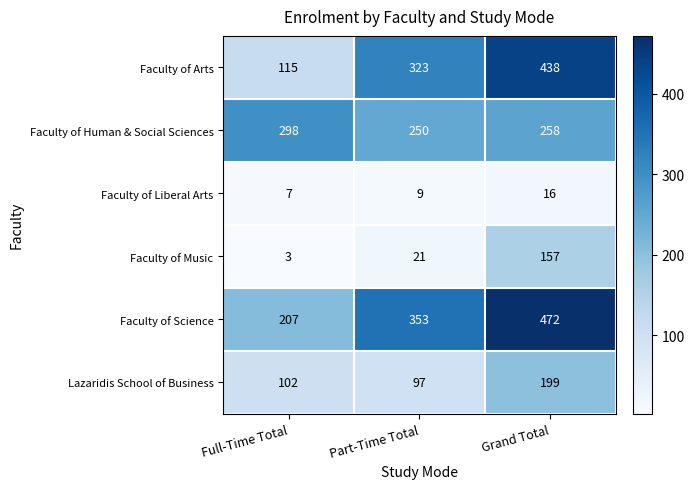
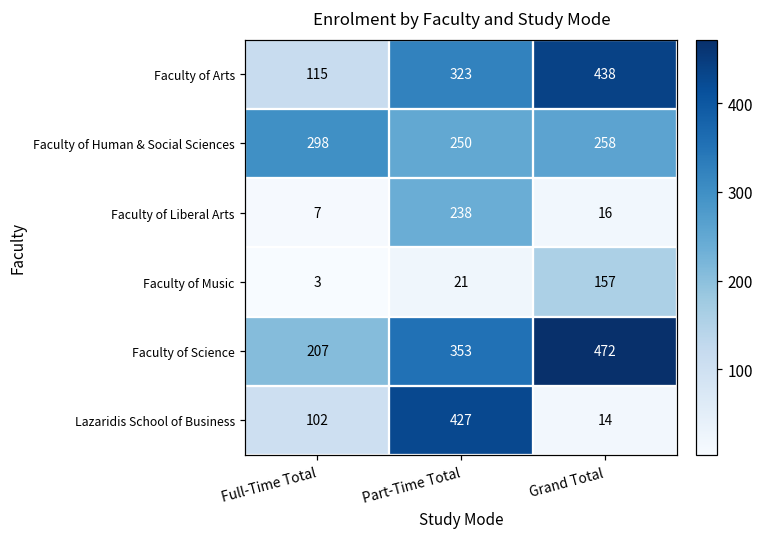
Faculty of Liberal Arts, Part-Time Total: 9 -> 238
Lazaridis School of Business, Part-Time Total: 97 -> 427
Lazaridis School of Business, Grand Total: 199 -> 14
